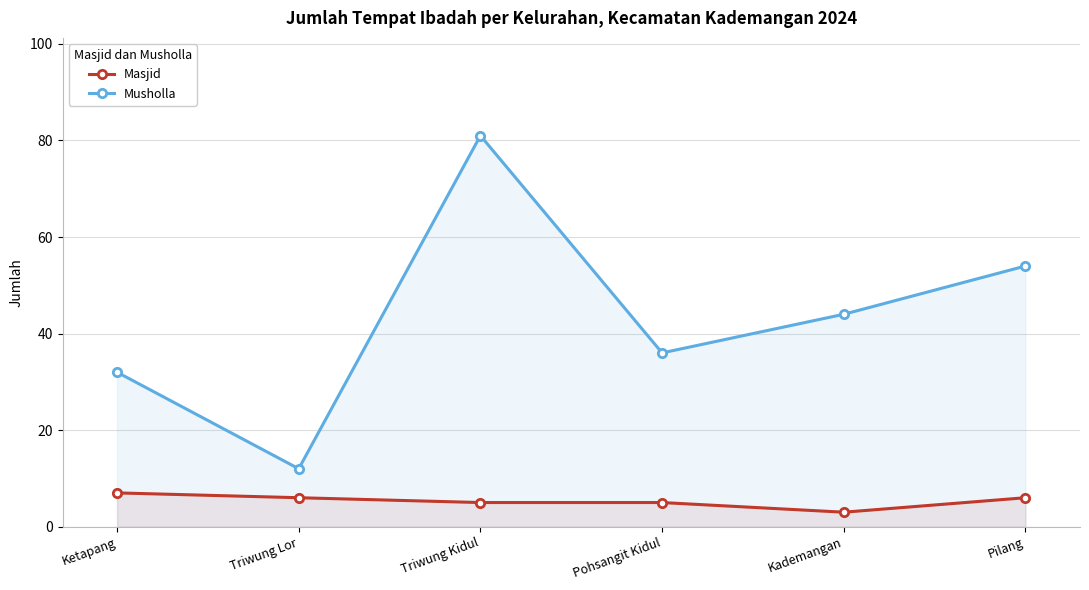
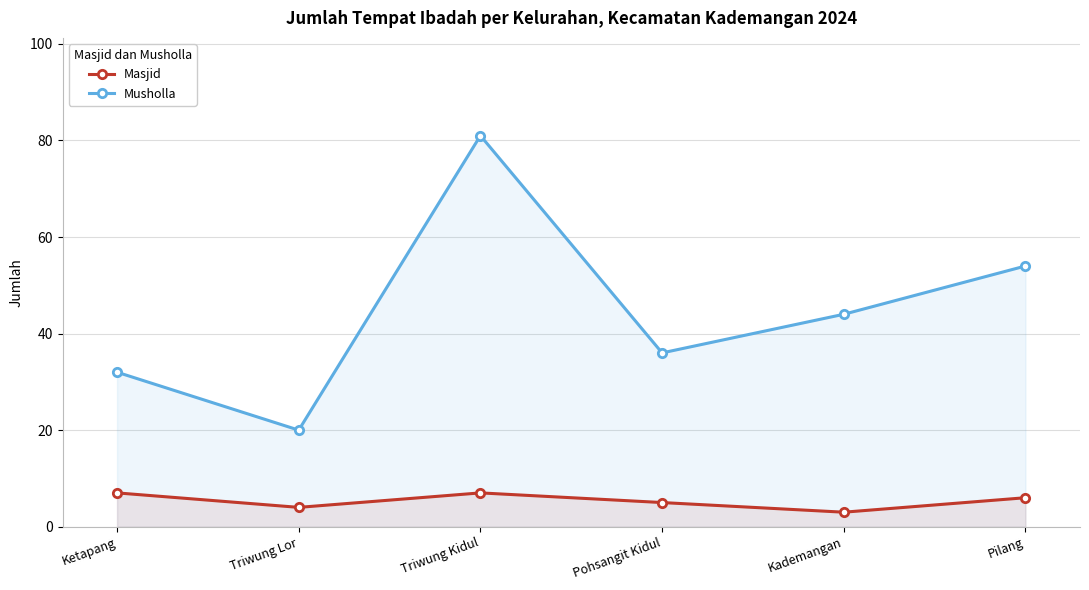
Masjid, Triwung Lor: 6 -> 4
Musholla, Triwung Lor: 12 -> 20
Masjid, Triwung Kidul: 5 -> 7
